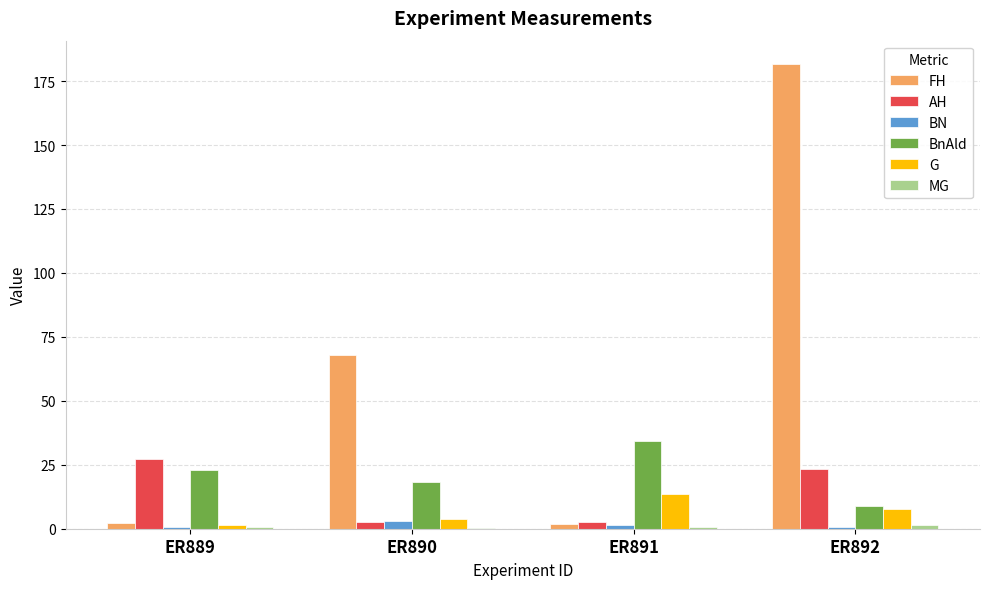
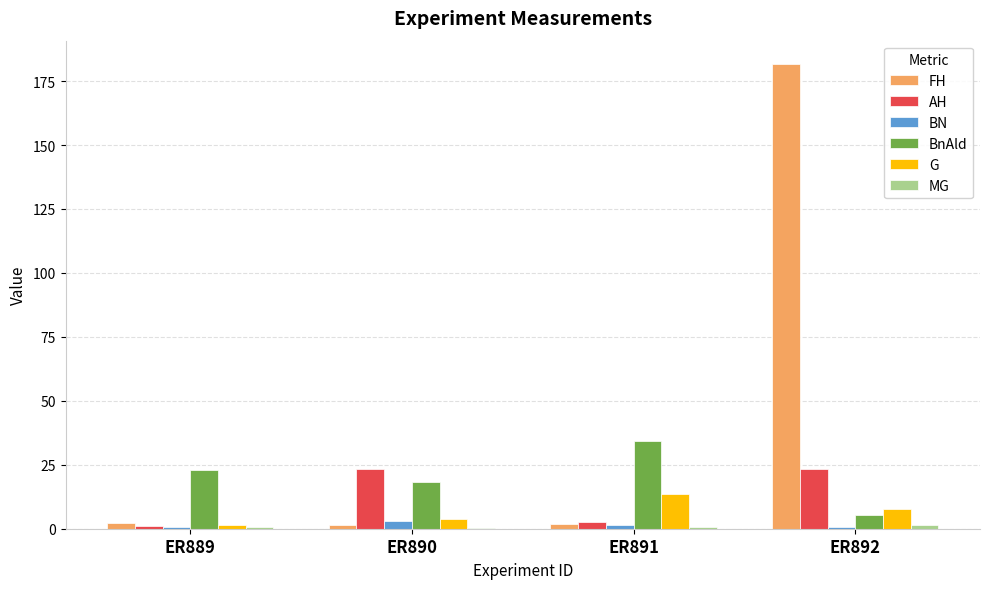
AH, ER889: 27 -> 1
FH, ER890: 68 -> 2
AH, ER890: 3 -> 24
BnAld, ER892: 9 -> 5
